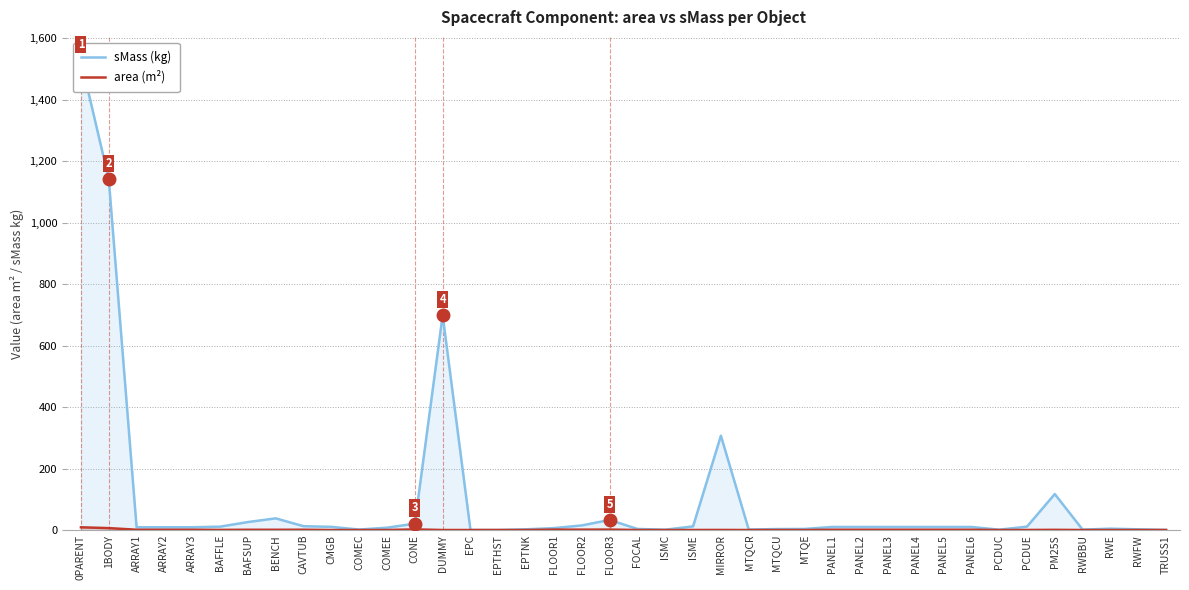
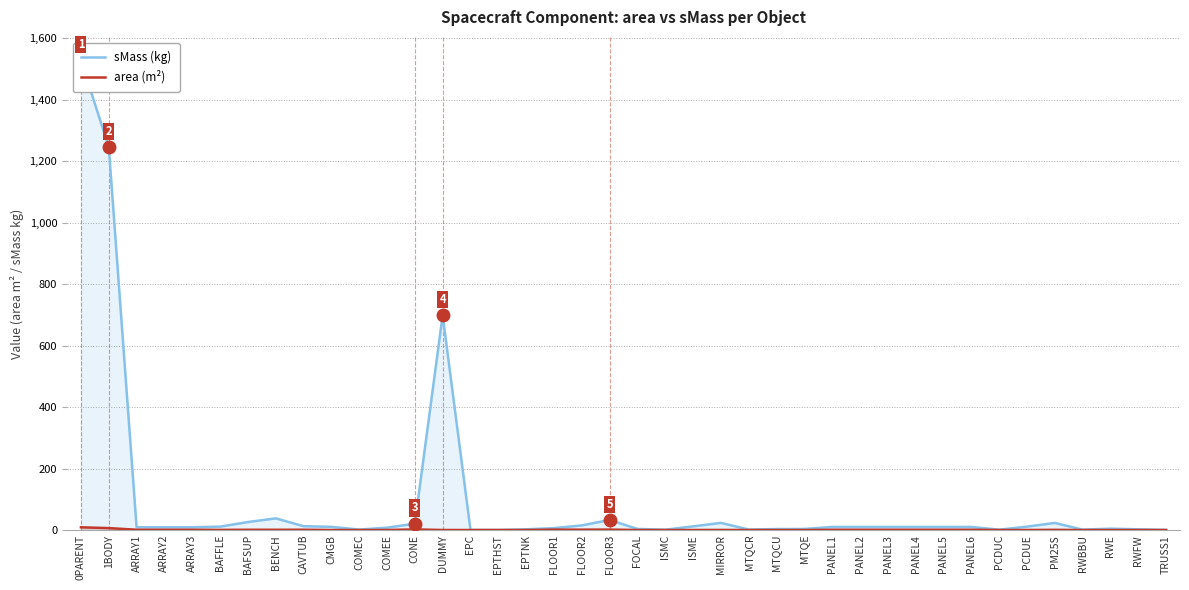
sMass (kg), 1BODY: 1,140 -> 1,250
sMass (kg), MIRROR: 310 -> 20
sMass (kg), PM25S: 120 -> 20
